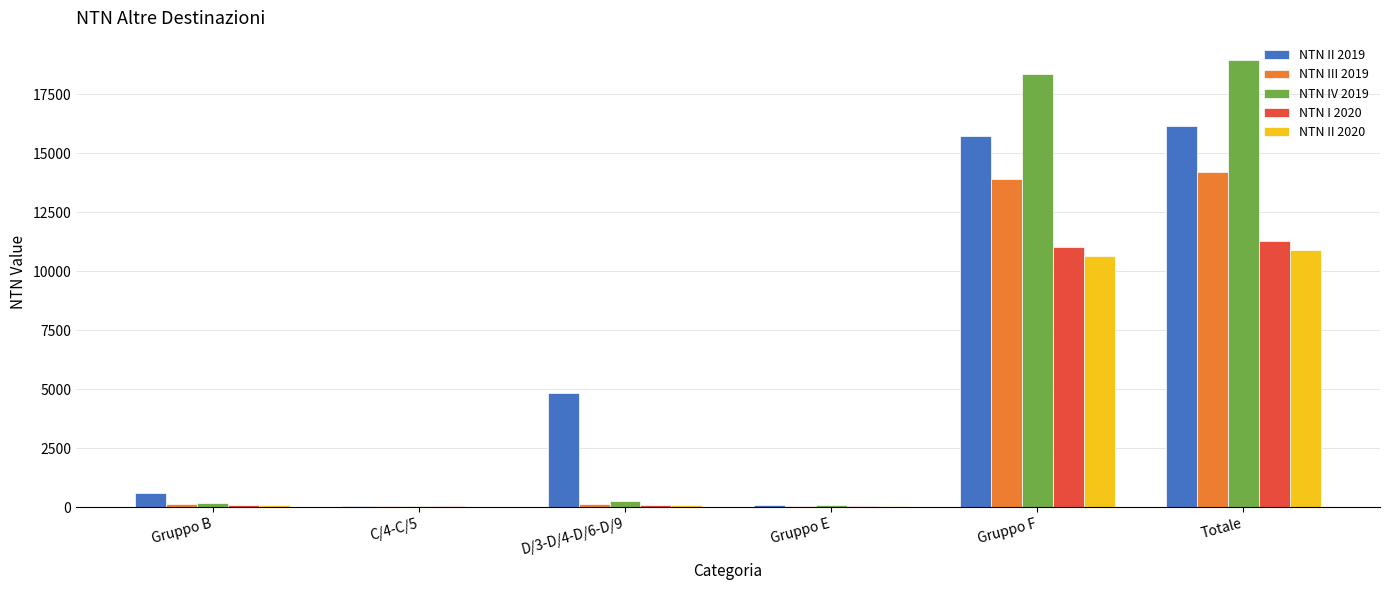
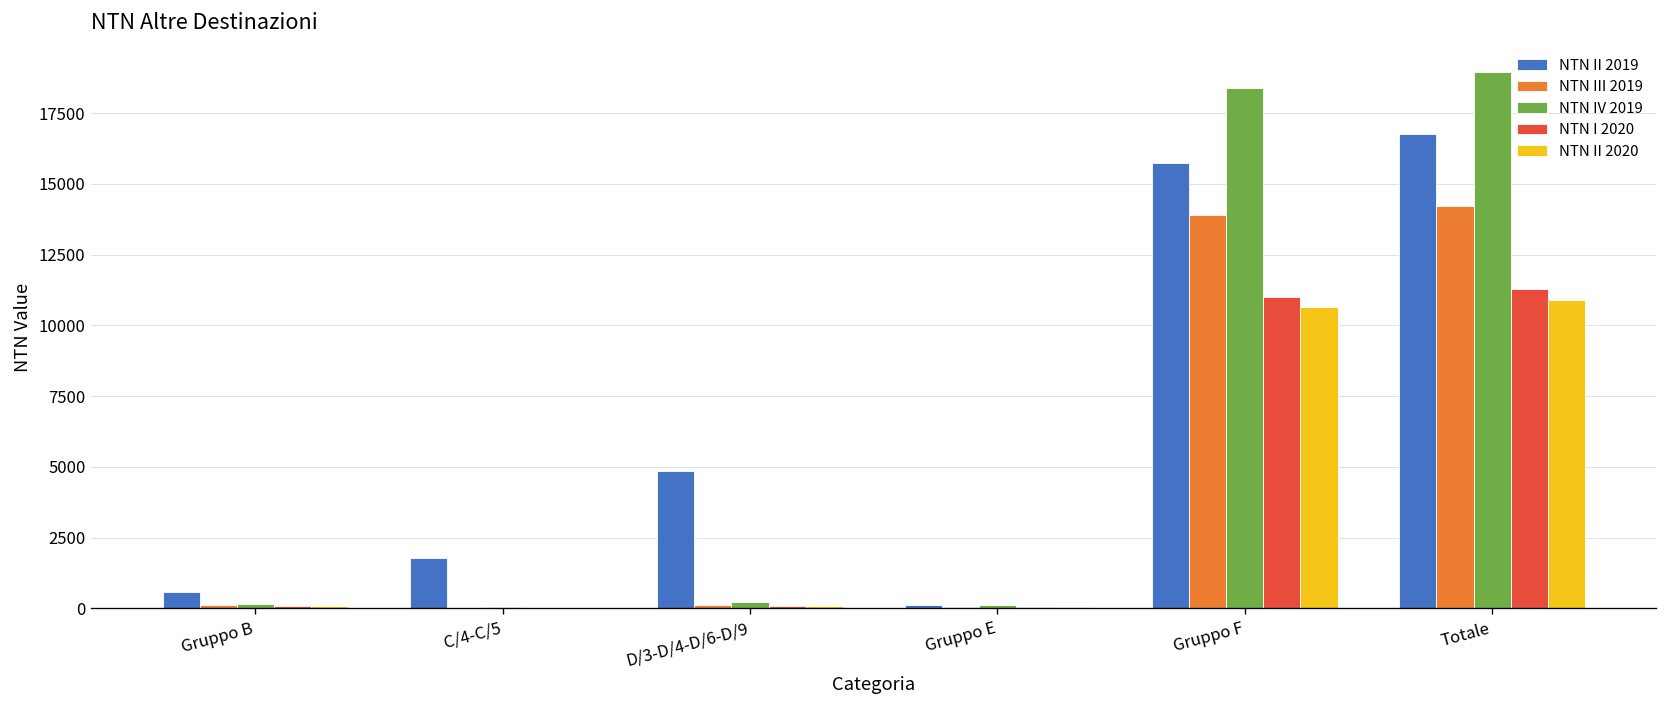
NTN II 2019, C/4-C/5: 0 -> 1800
NTN II 2019, Totale: 16200 -> 16800
